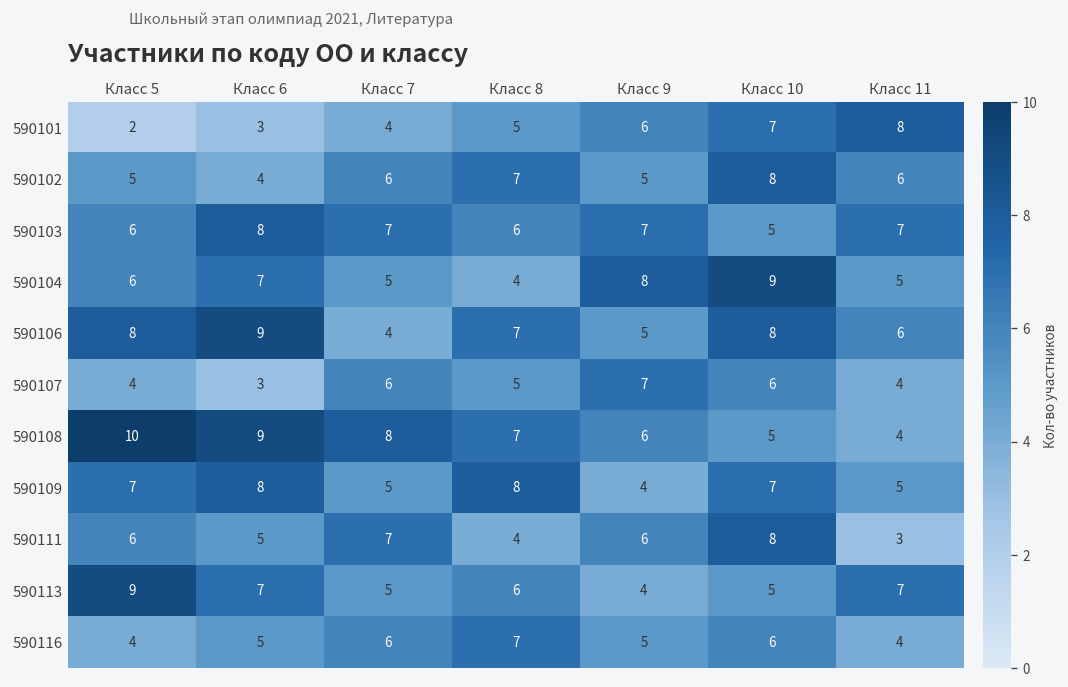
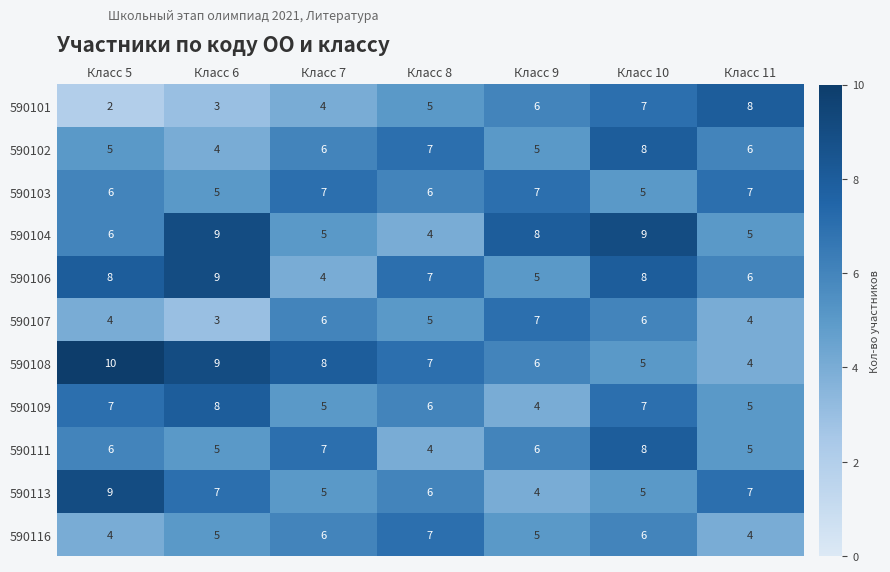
590103, Класс 6: 8 -> 5
590104, Класс 6: 7 -> 9
590109, Класс 8: 8 -> 6
590111, Класс 11: 3 -> 5
